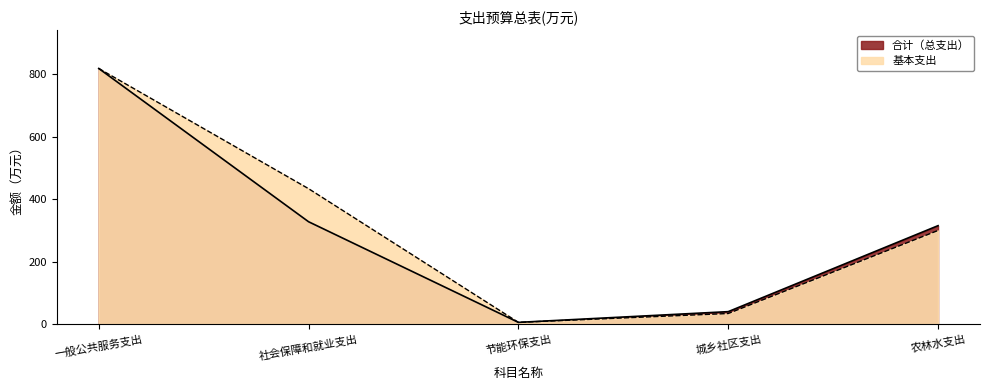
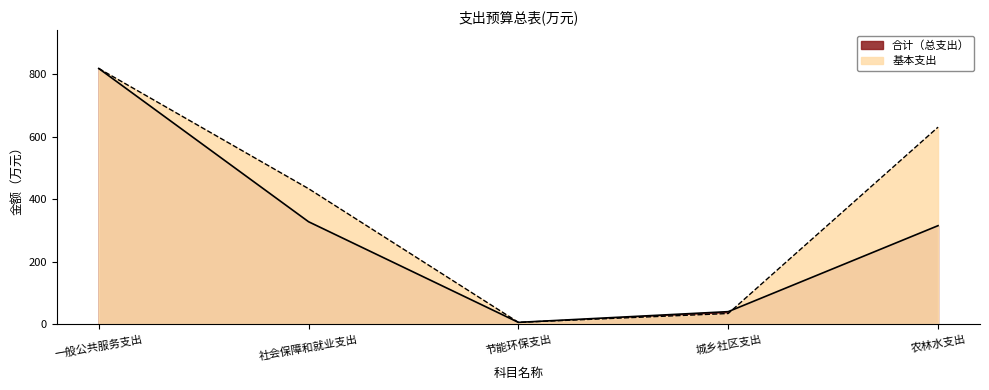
基本支出, 农林水支出: 300 -> 630
